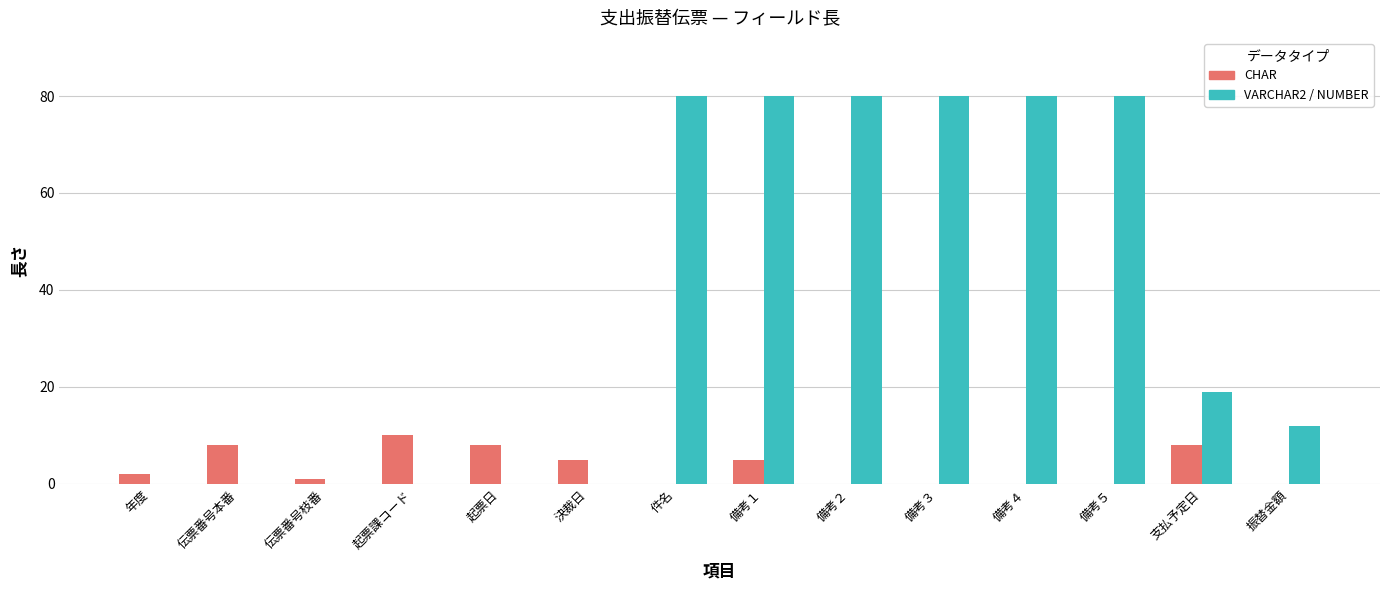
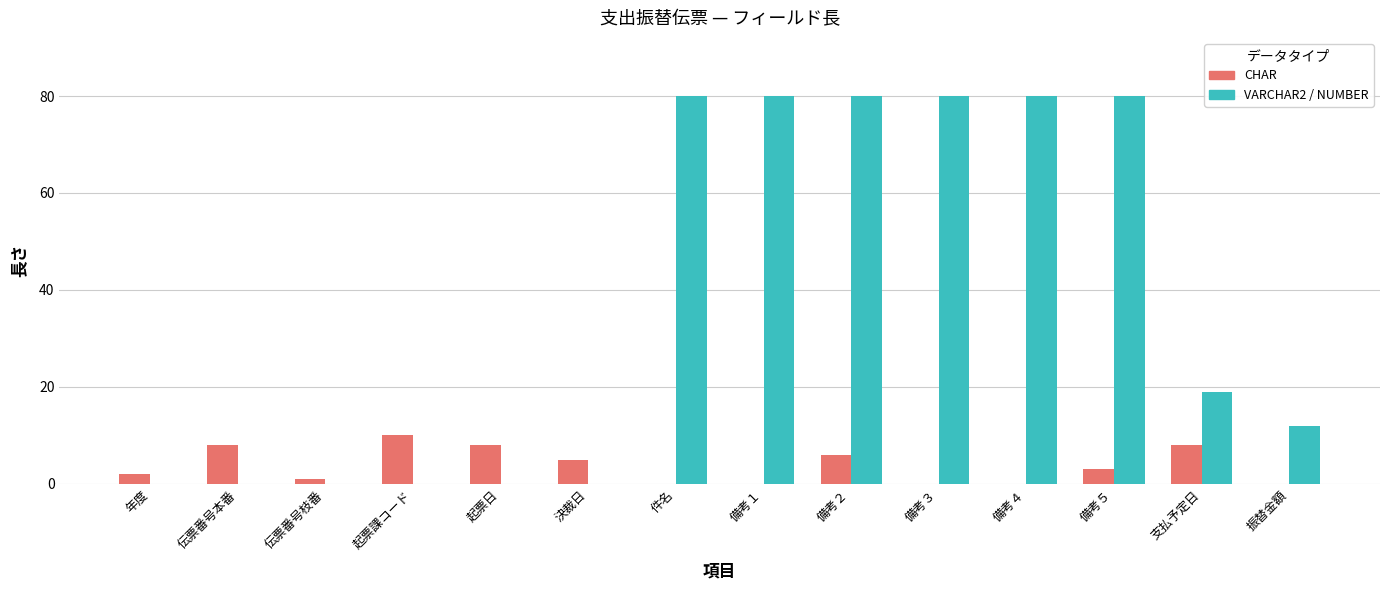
CHAR, 備考１: 5 -> 0
CHAR, 備考２: 0 -> 6
CHAR, 備考５: 0 -> 3
